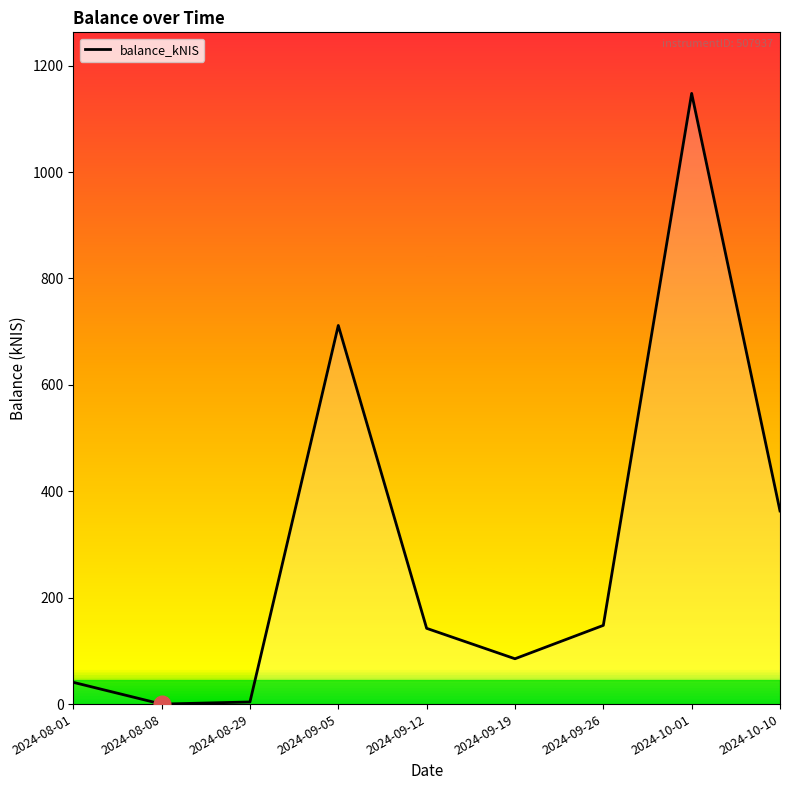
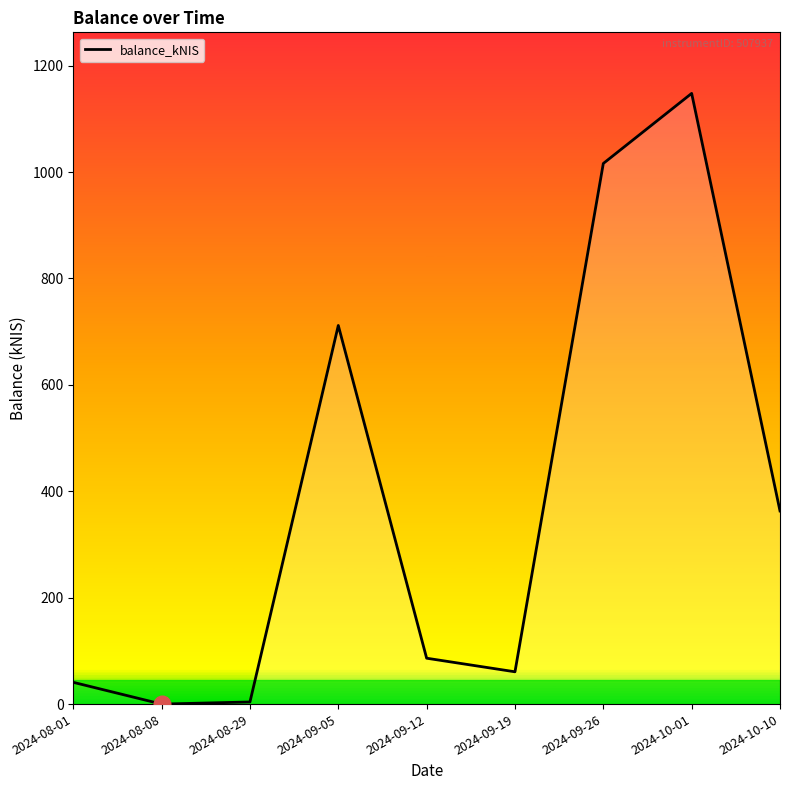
balance_kNIS, 2024-09-12: 140 -> 90
balance_kNIS, 2024-09-19: 90 -> 60
balance_kNIS, 2024-09-26: 150 -> 1020
